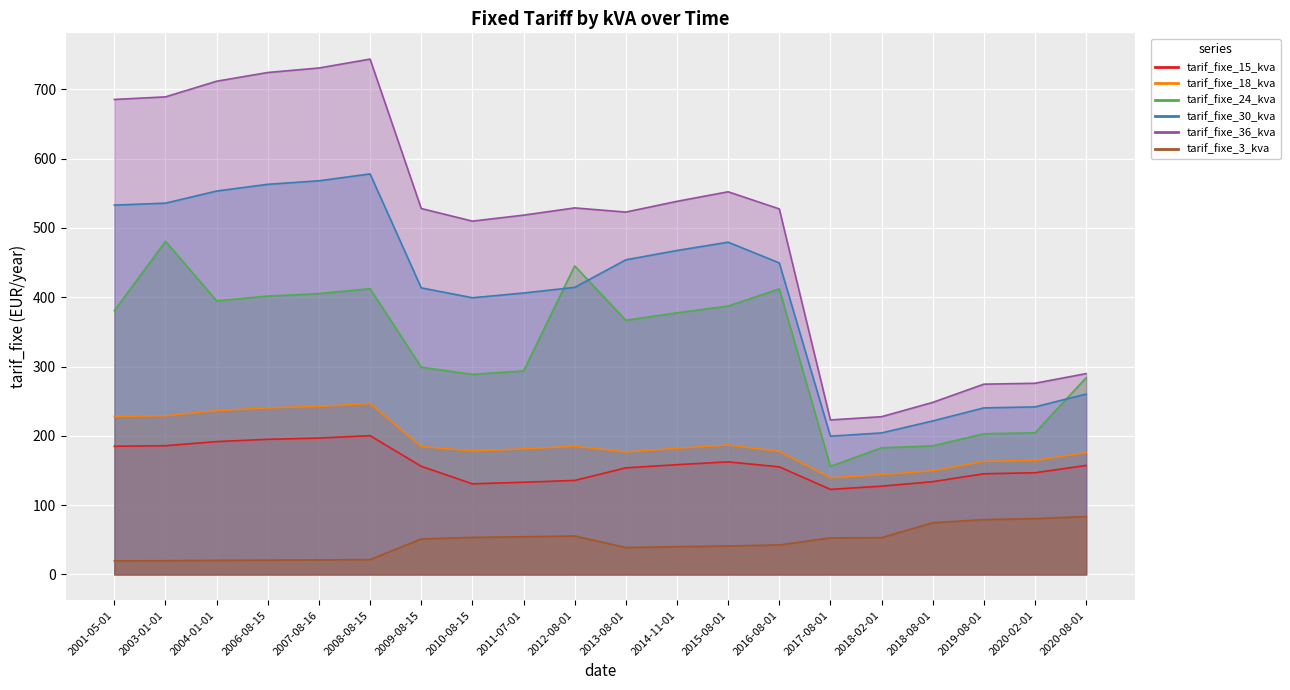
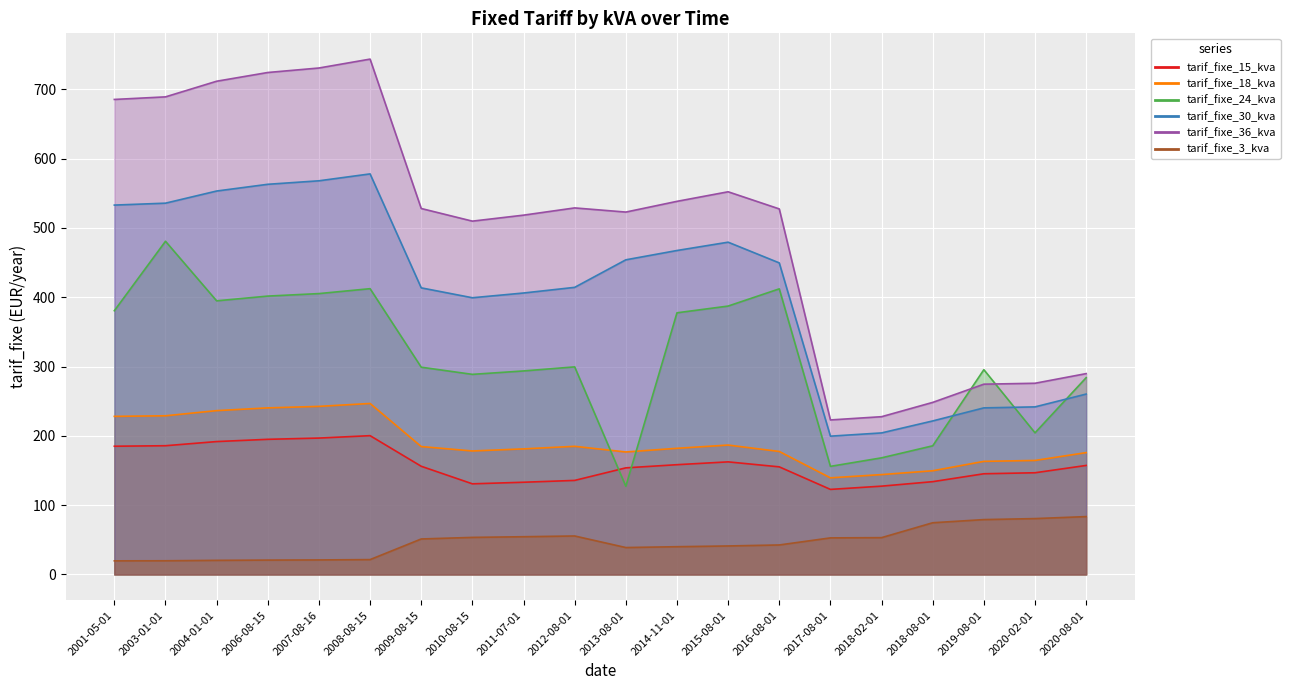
tarif_fixe_24_kva, 2012-08-01: 450 -> 300
tarif_fixe_24_kva, 2013-08-01: 370 -> 130
tarif_fixe_24_kva, 2018-02-01: 180 -> 170
tarif_fixe_24_kva, 2019-08-01: 200 -> 300
